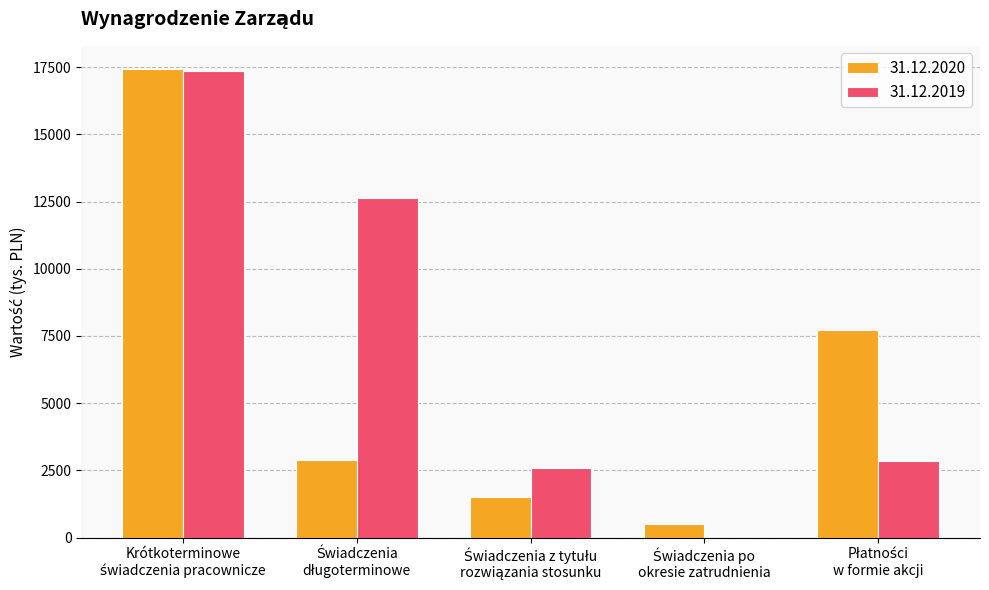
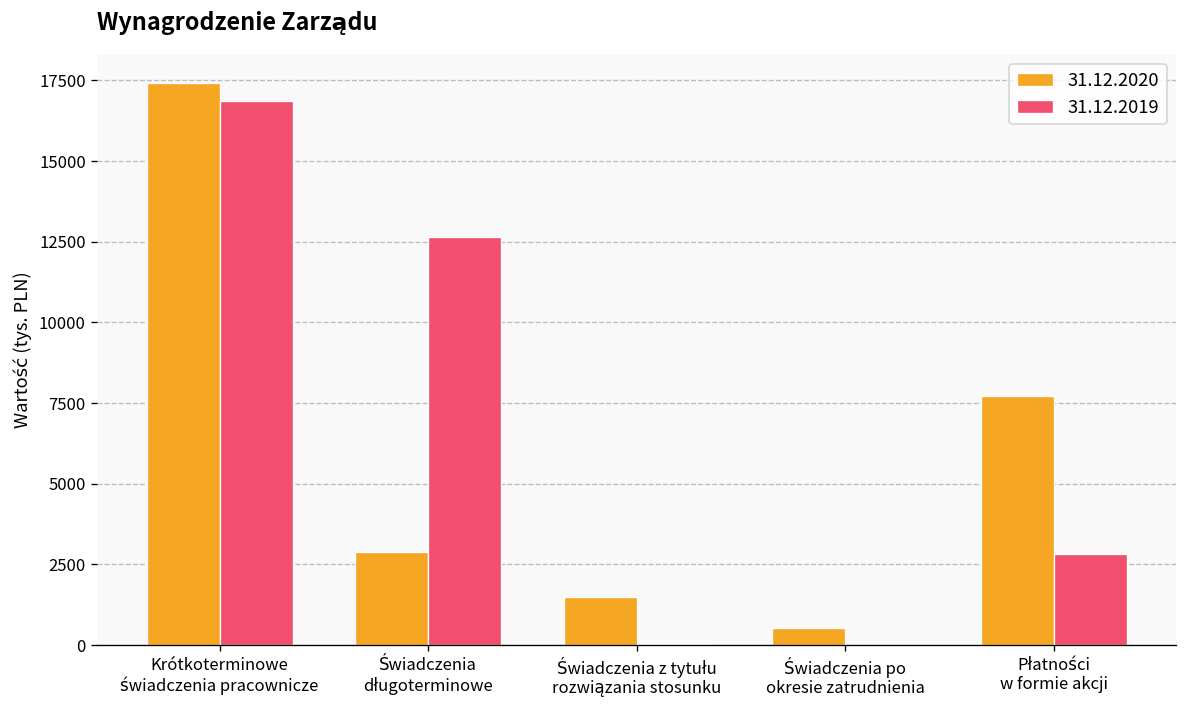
31.12.2019, Krótkoterminowe świadczenia pracownicze: 17400 -> 16900
31.12.2019, Świadczenia z tytułu rozwiązania stosunku: 2600 -> 0
